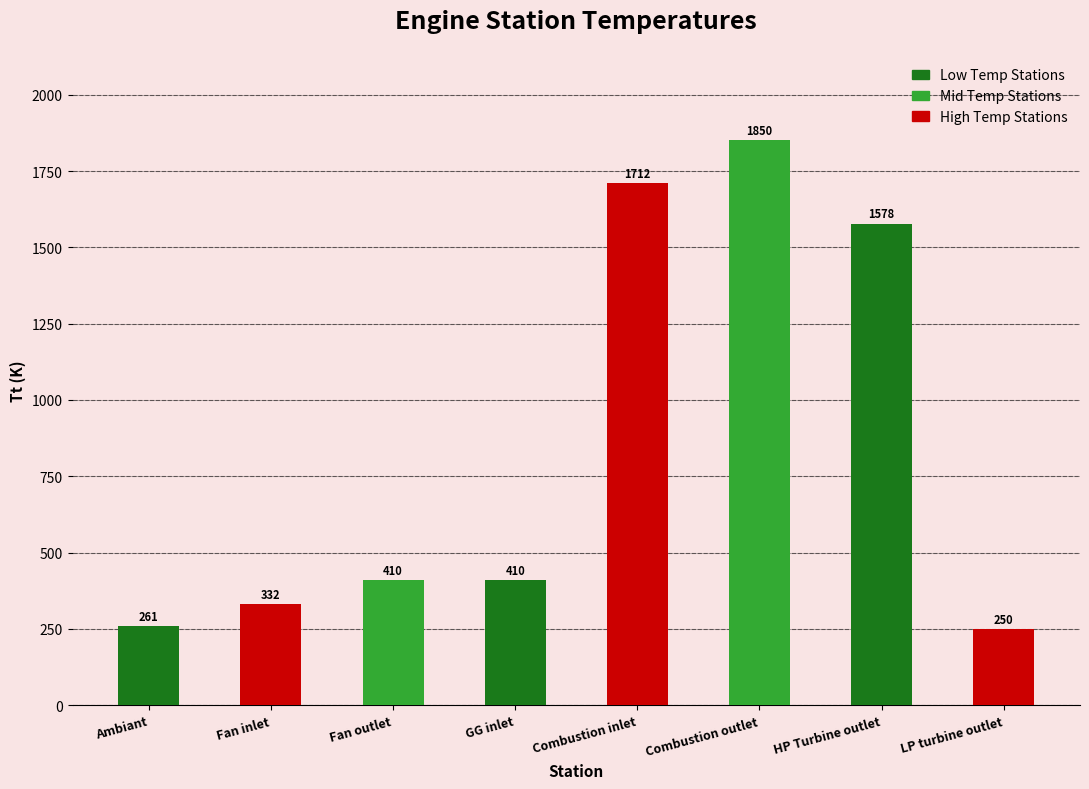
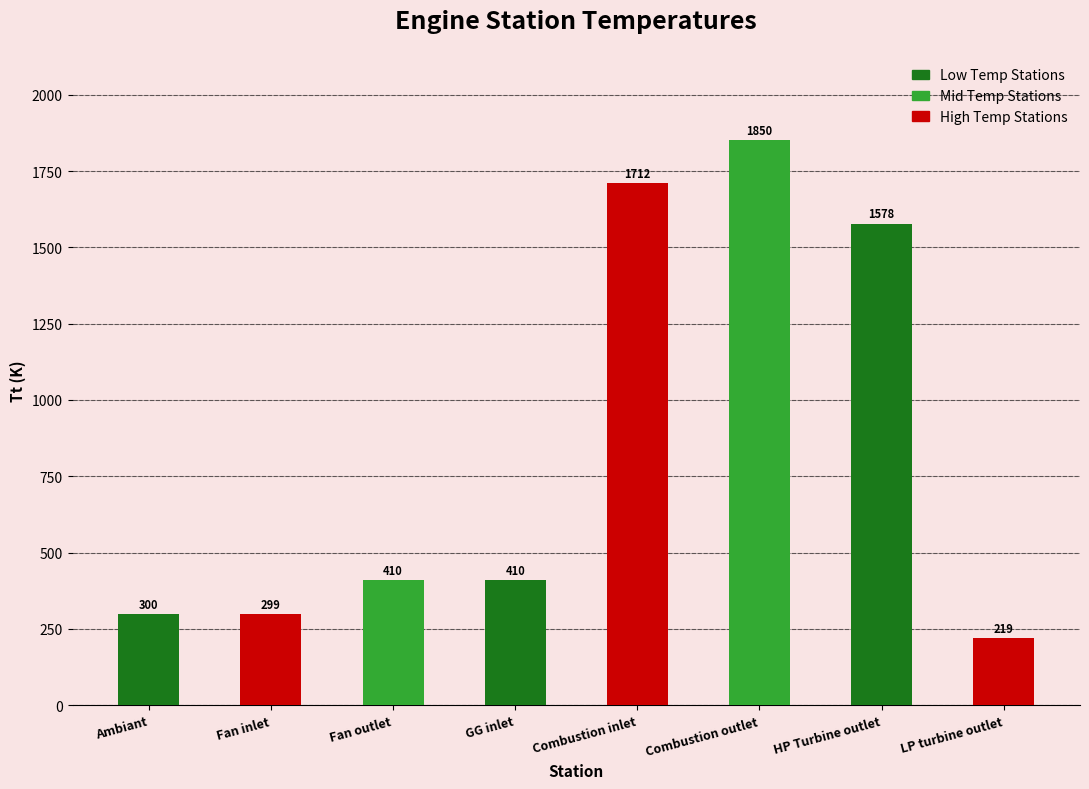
Ambiant: 261 -> 300
Fan inlet: 332 -> 299
LP turbine outlet: 250 -> 219
